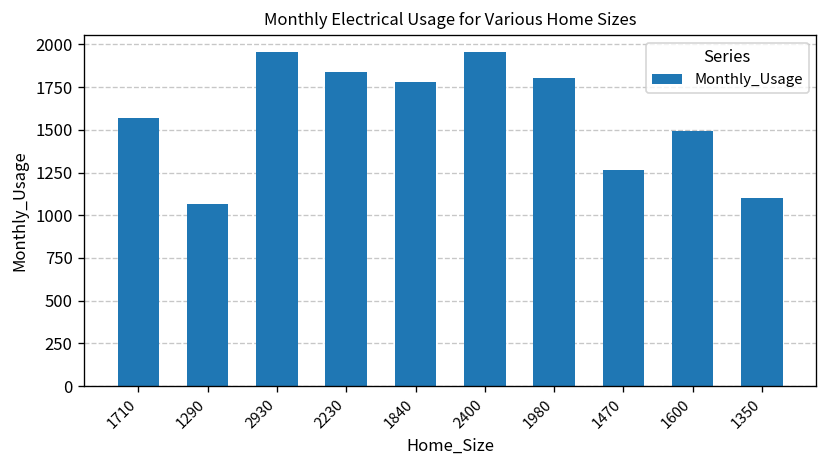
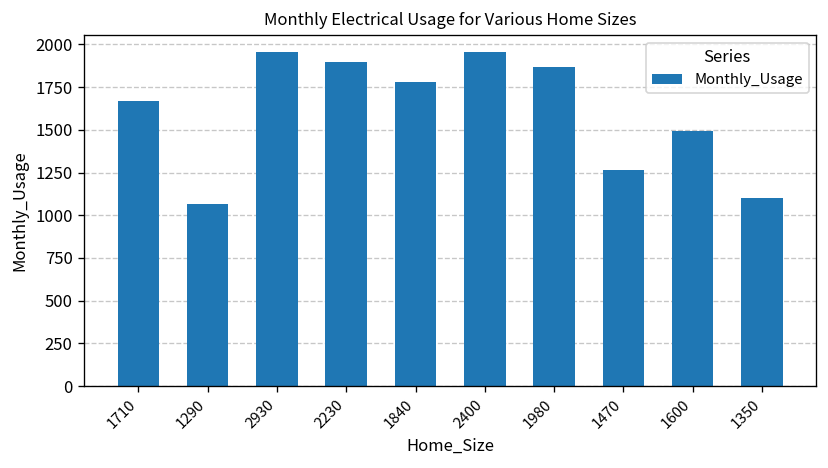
1710: 1570 -> 1670
2230: 1840 -> 1900
1980: 1800 -> 1870
